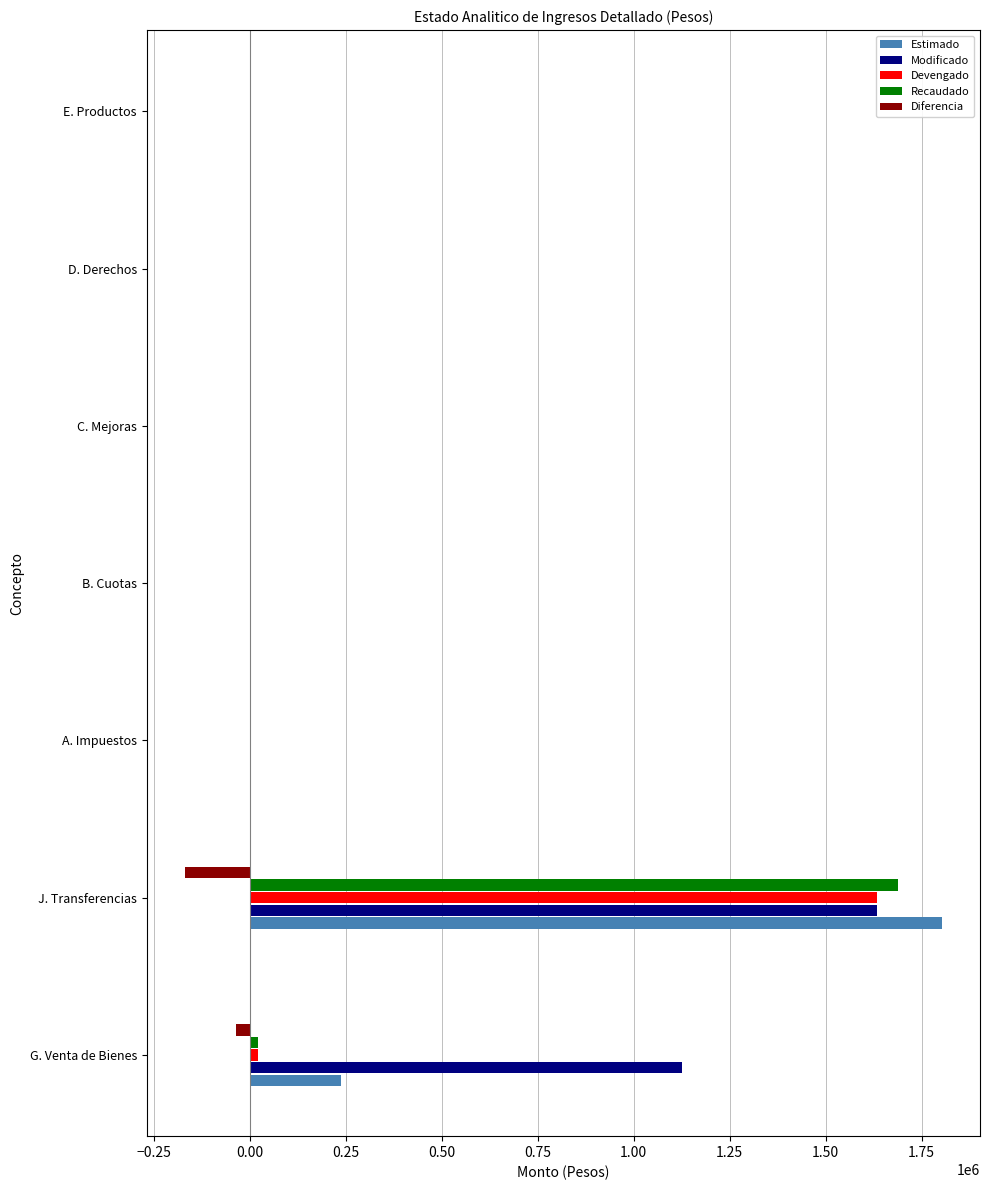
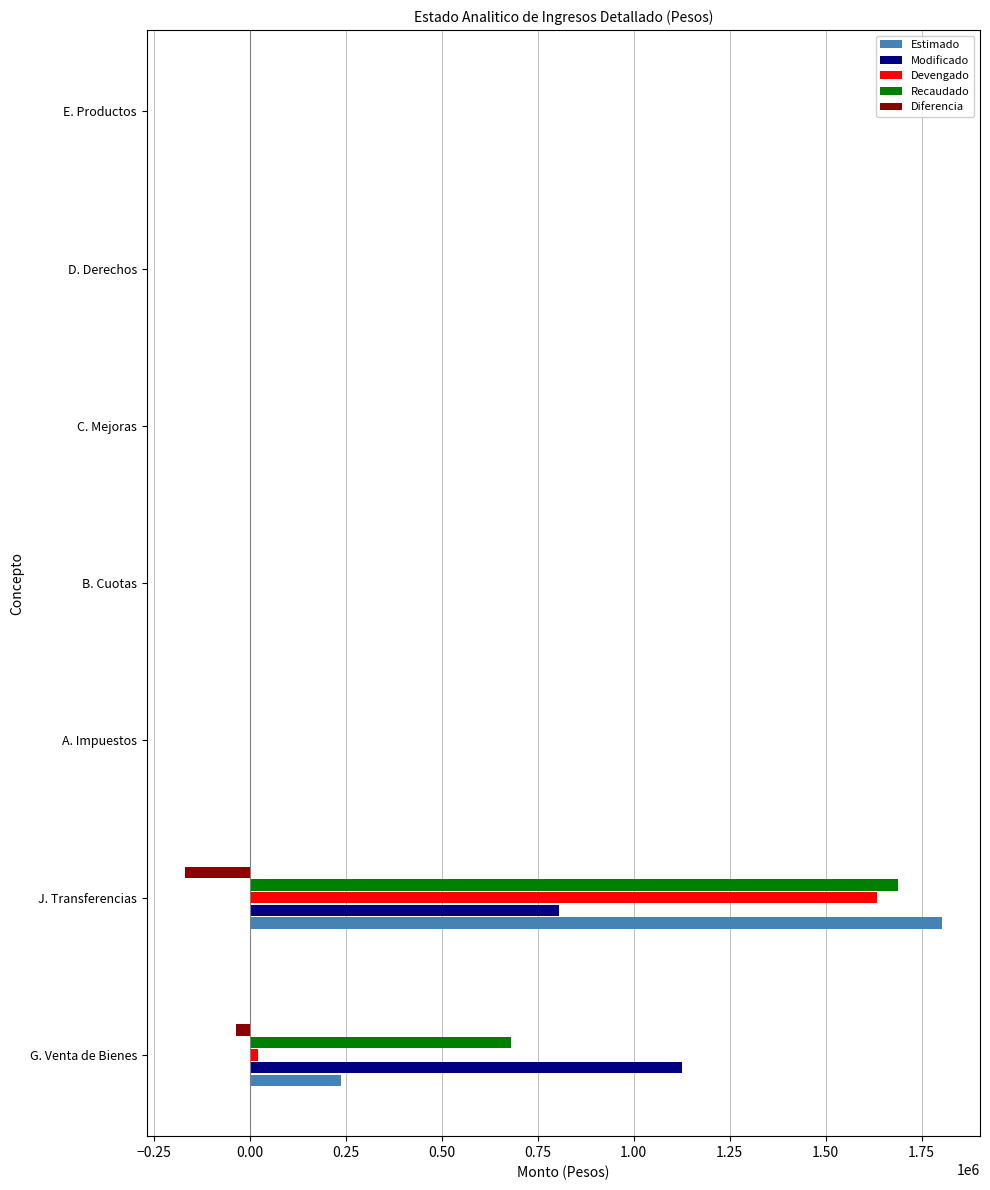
Modificado, J. Transferencias: 1630000 -> 810000
Recaudado, G. Venta de Bienes: 20000 -> 680000
